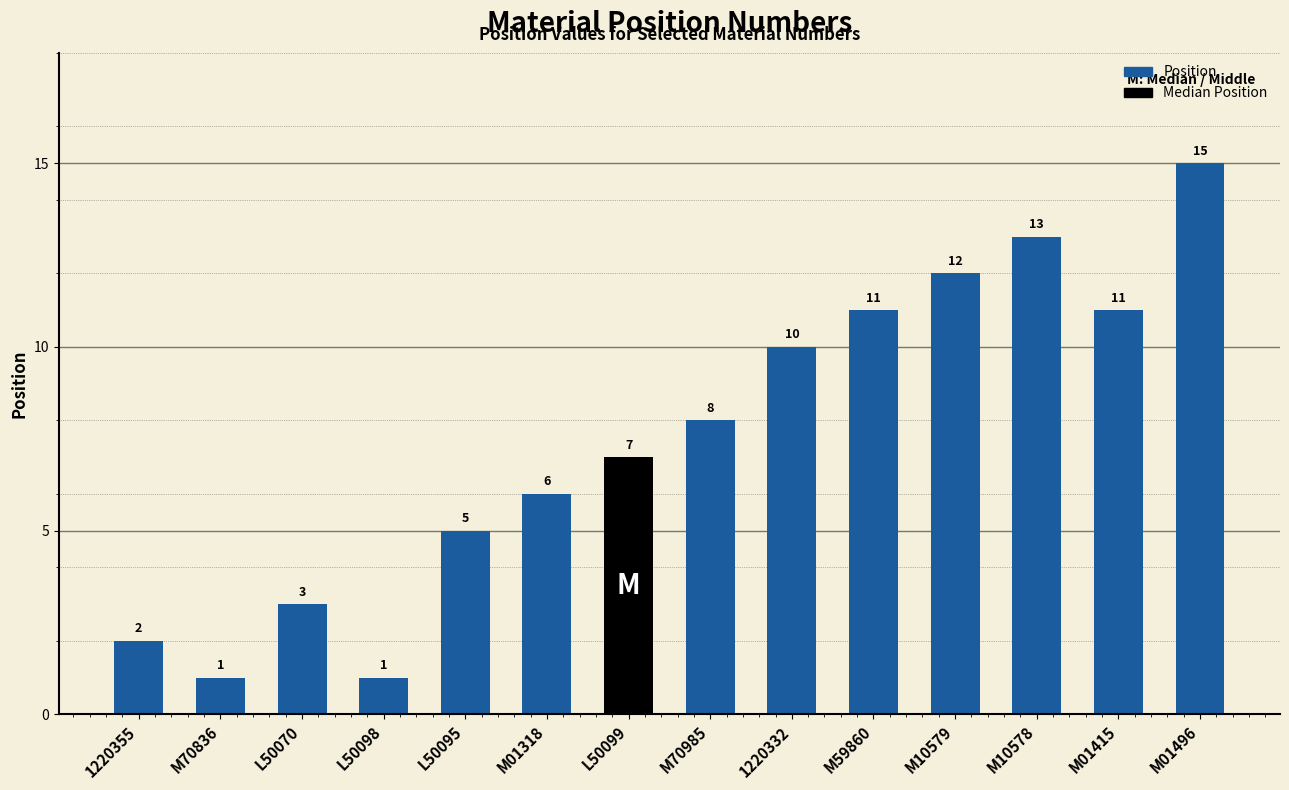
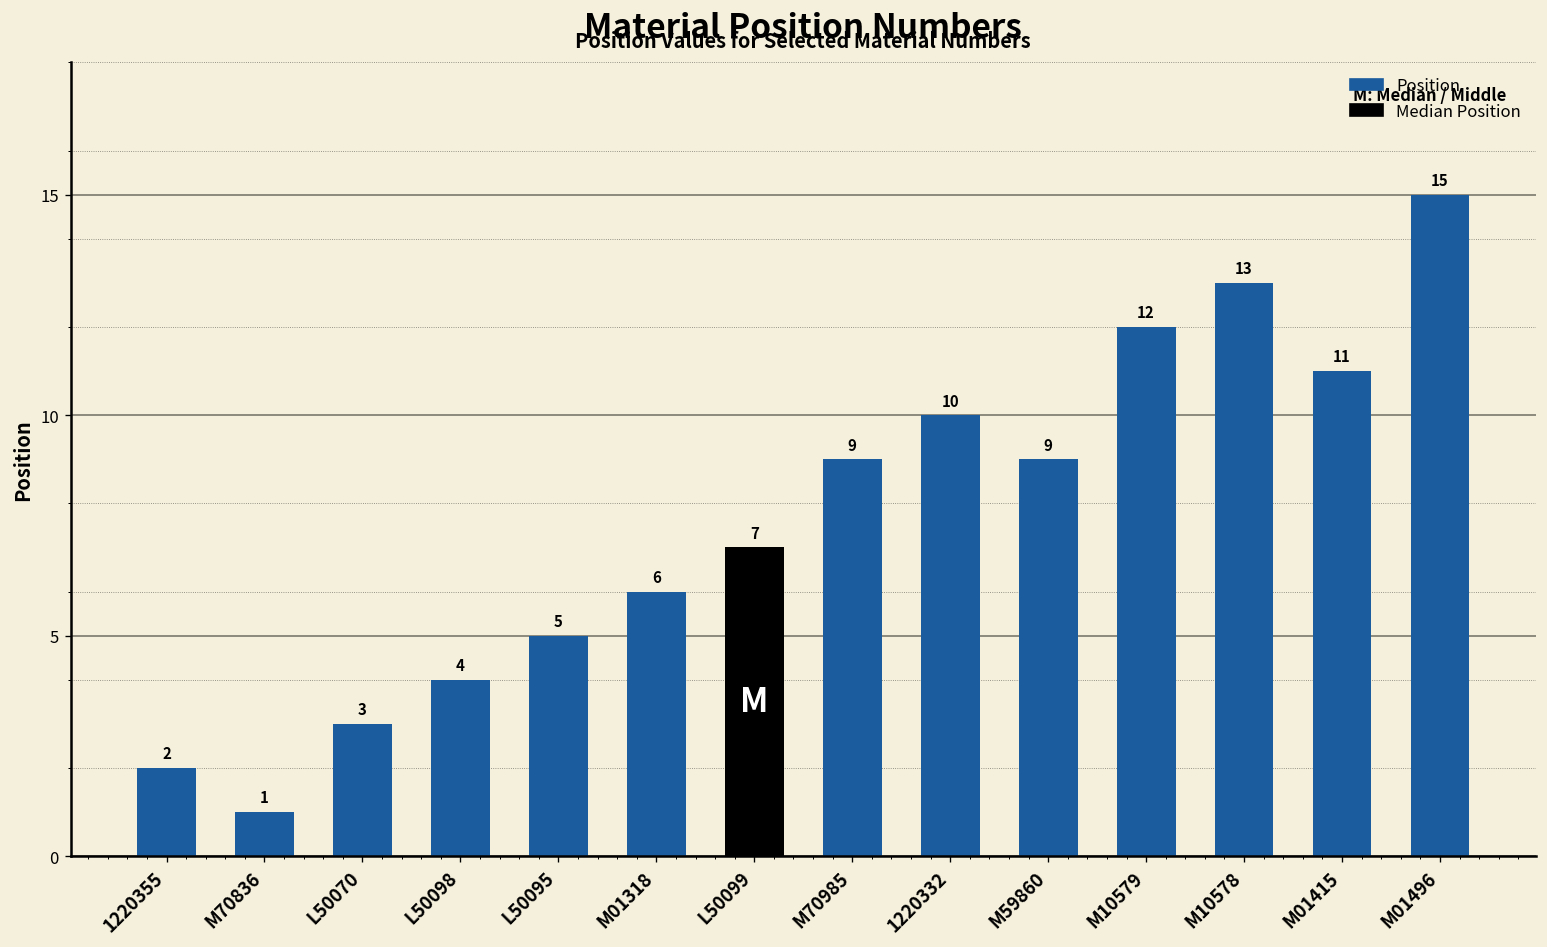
L50098: 1 -> 4
M70985: 8 -> 9
M59860: 11 -> 9
